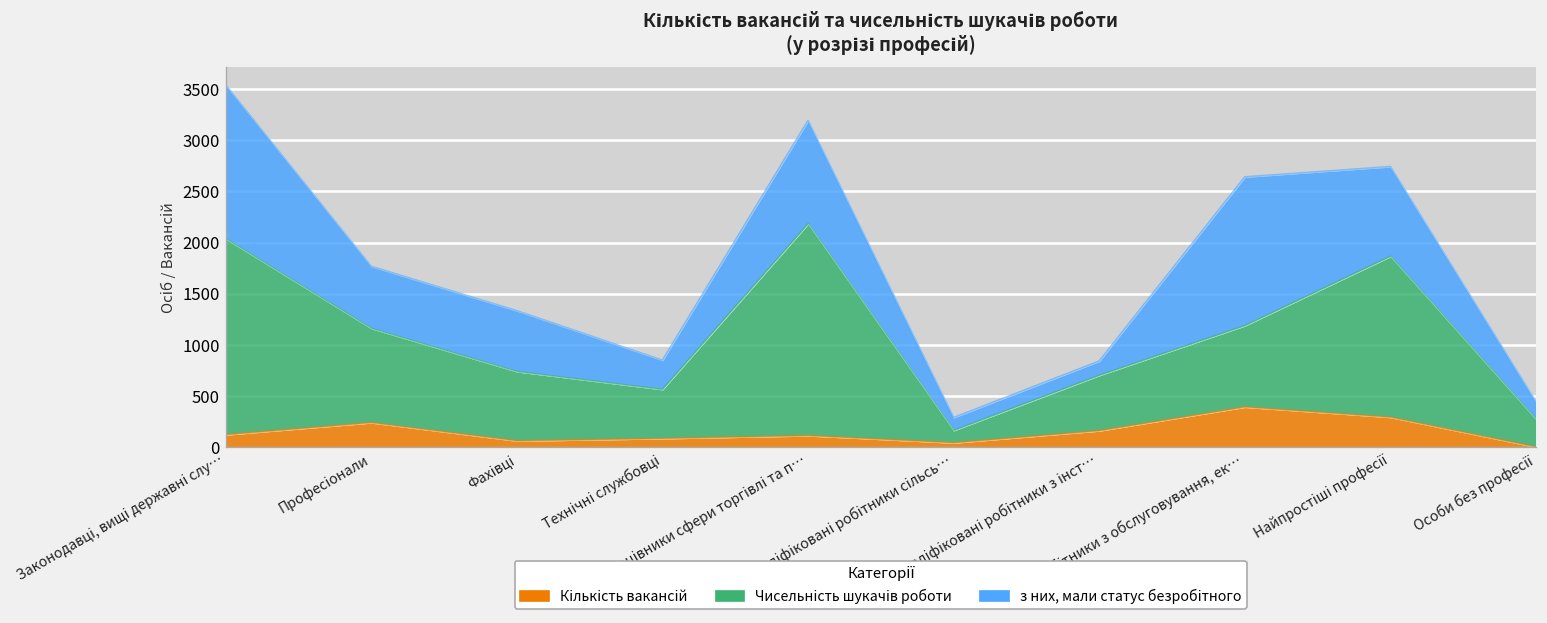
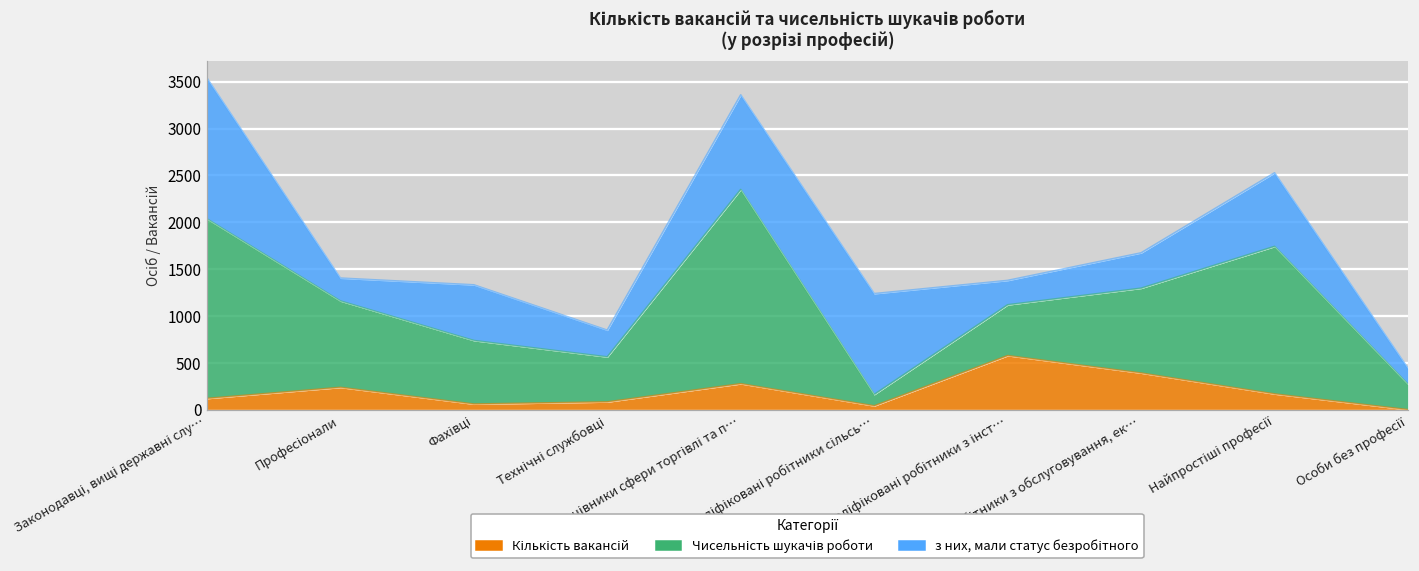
з них, мали статус безробітного, Професіонали: 600 -> 200
Кількість вакансій, Працівники сфери торгівлі та п…: 100 -> 300
з них, мали статус безробітного, Кваліфіковані робітники сільсь…: 100 -> 1100
Кількість вакансій, Кваліфіковані робітники з інст…: 200 -> 600
з них, мали статус безробітного, Кваліфіковані робітники з інст…: 100 -> 300
Чисельність шукачів роботи, Робітники з обслуговування, ек…: 800 -> 900
з них, мали статус безробітного, Робітники з обслуговування, ек…: 1500 -> 400
Кількість вакансій, Найпростіші професії: 300 -> 200
з них, мали статус безробітного, Найпростіші професії: 900 -> 800
